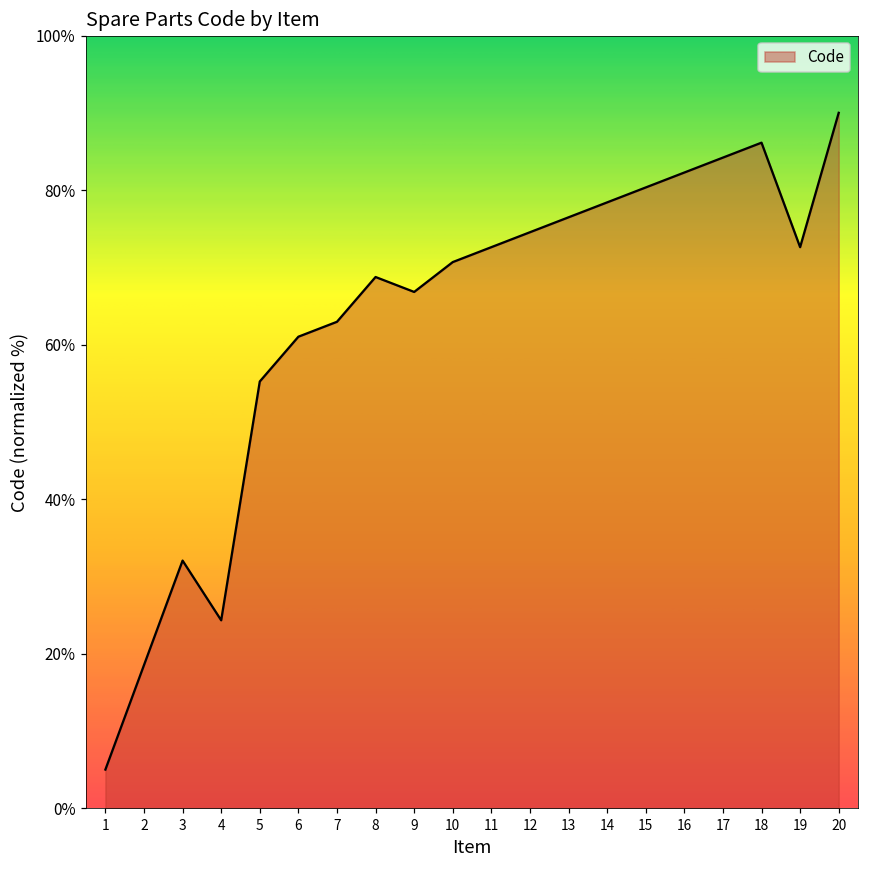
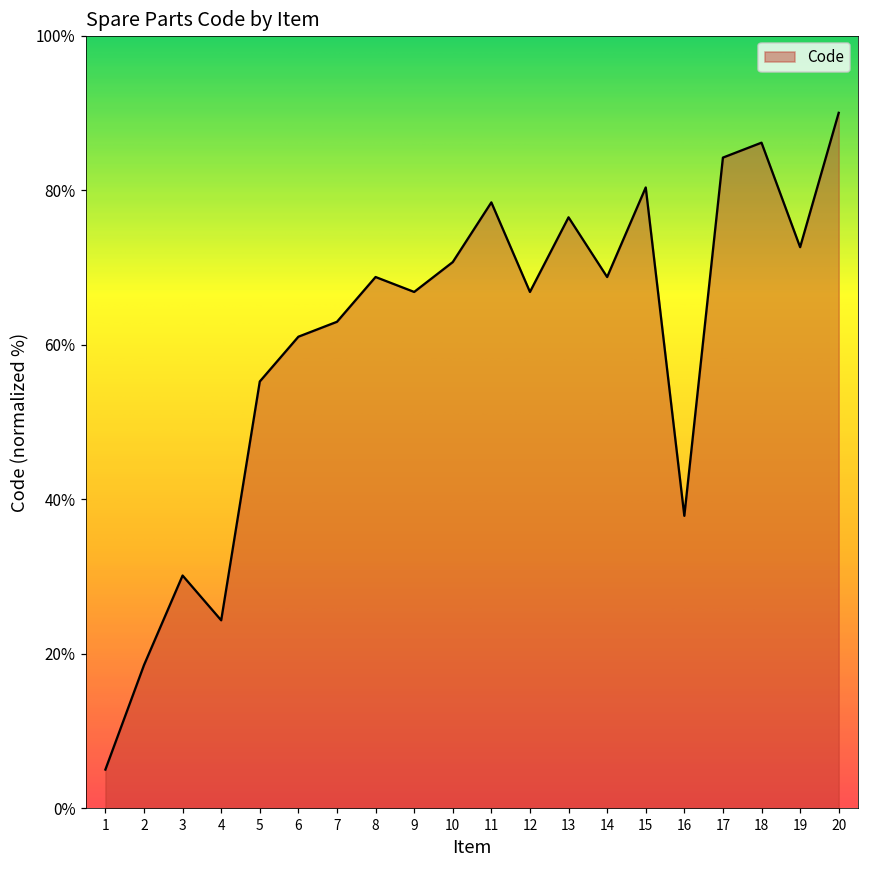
3: 32% -> 30%
11: 73% -> 78%
12: 75% -> 67%
14: 78% -> 69%
16: 82% -> 38%
